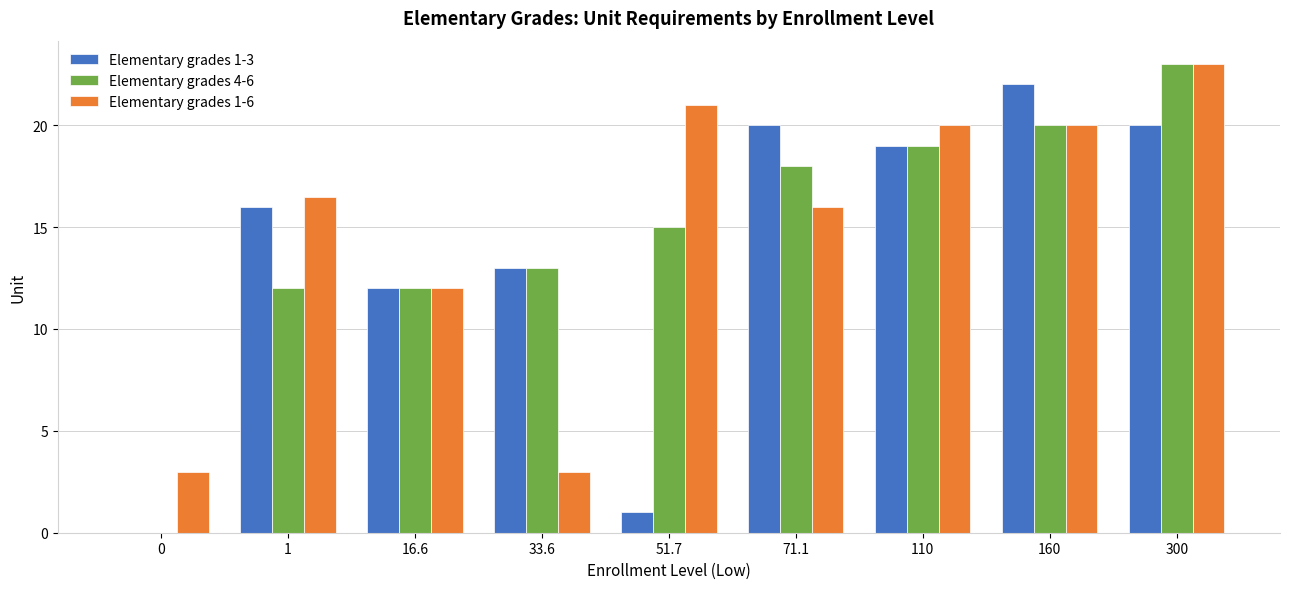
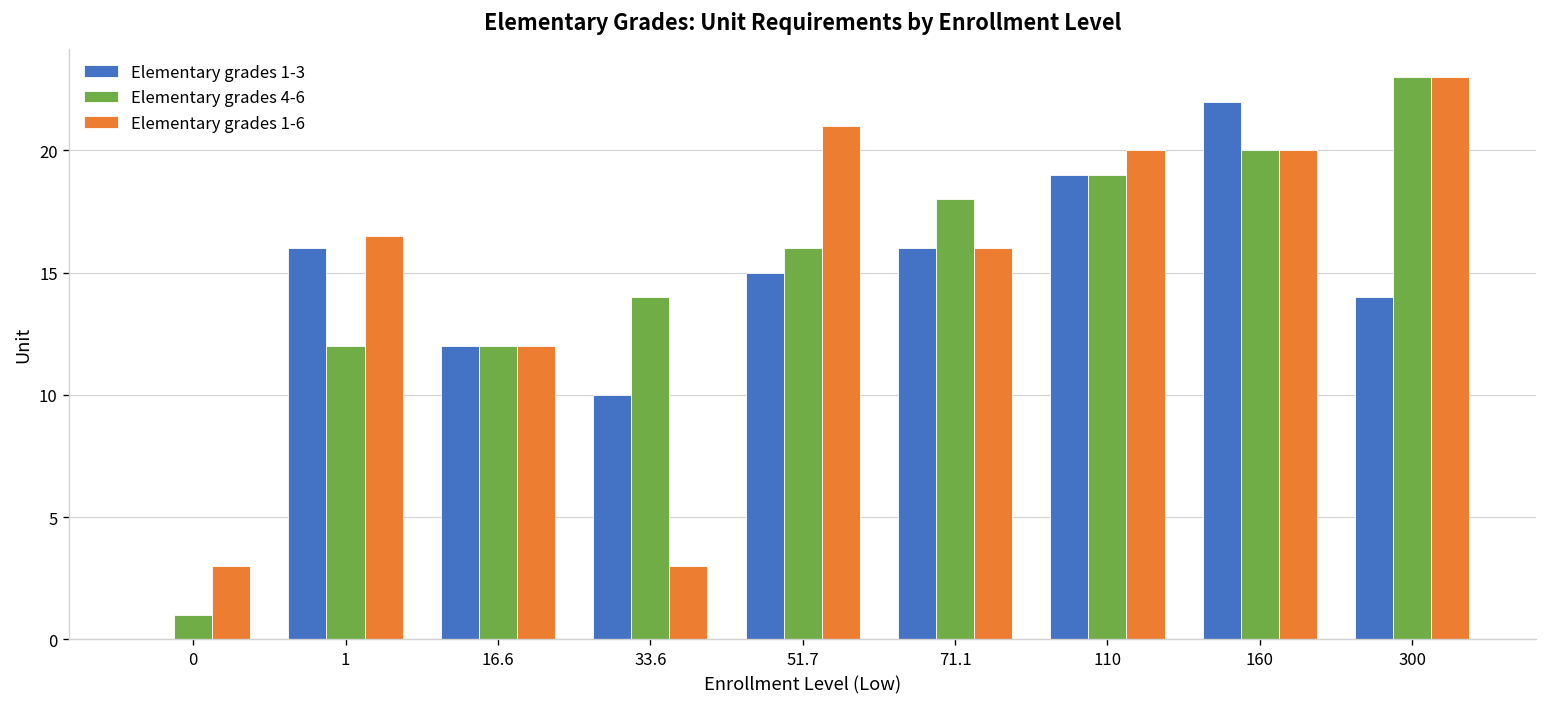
Elementary grades 4-6, 0: 0 -> 1
Elementary grades 1-3, 33.6: 13 -> 10
Elementary grades 4-6, 33.6: 13 -> 14
Elementary grades 1-3, 51.7: 1 -> 15
Elementary grades 4-6, 51.7: 15 -> 16
Elementary grades 1-3, 71.1: 20 -> 16
Elementary grades 1-3, 300: 20 -> 14
